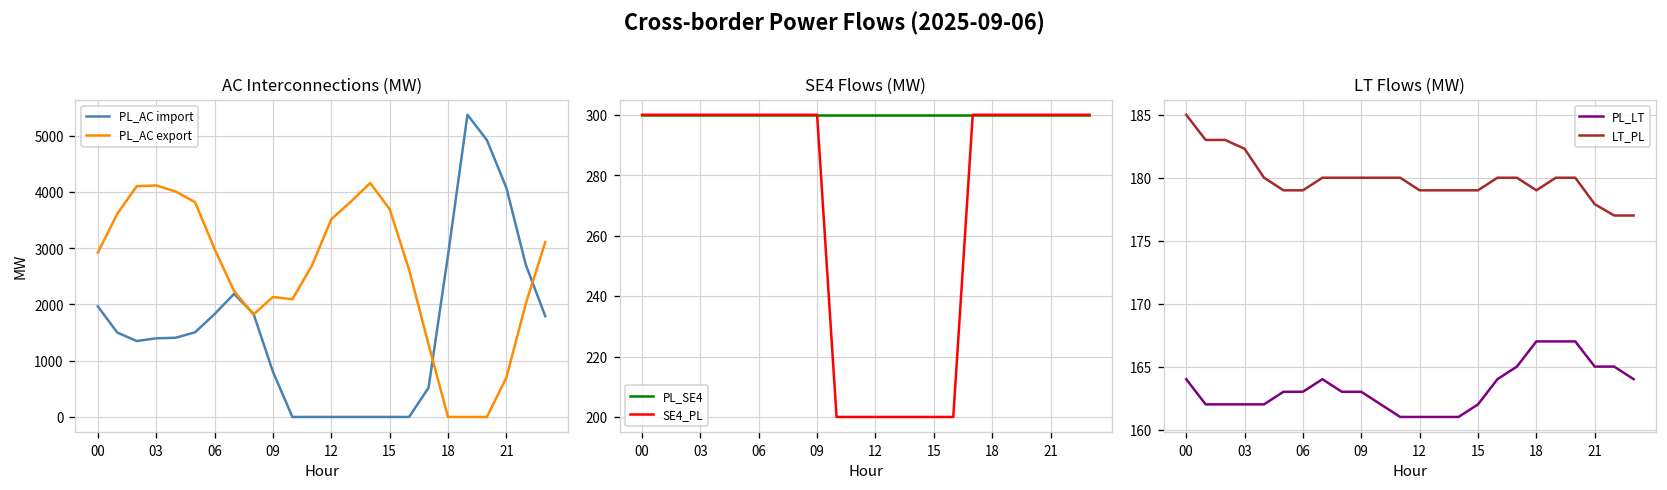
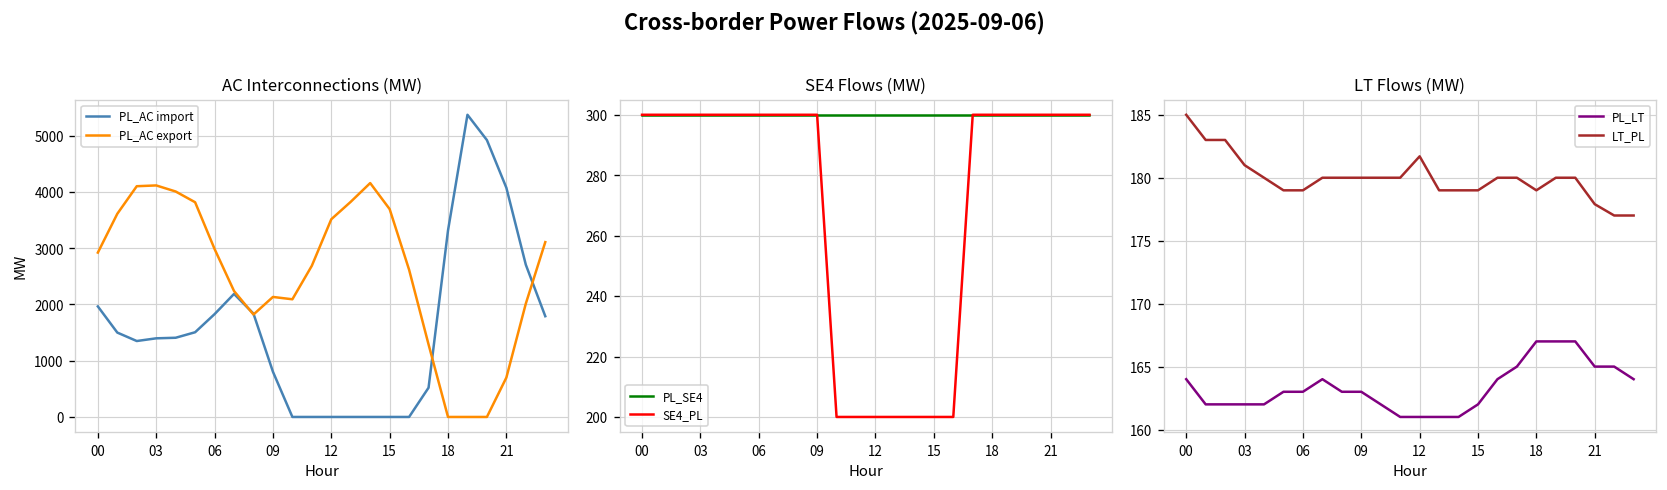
AC Interconnections (MW), PL_AC import, 18: 2900 -> 3300
LT Flows (MW), LT_PL, 03: 182.3 -> 181.0
LT Flows (MW), LT_PL, 12: 179.0 -> 181.7
